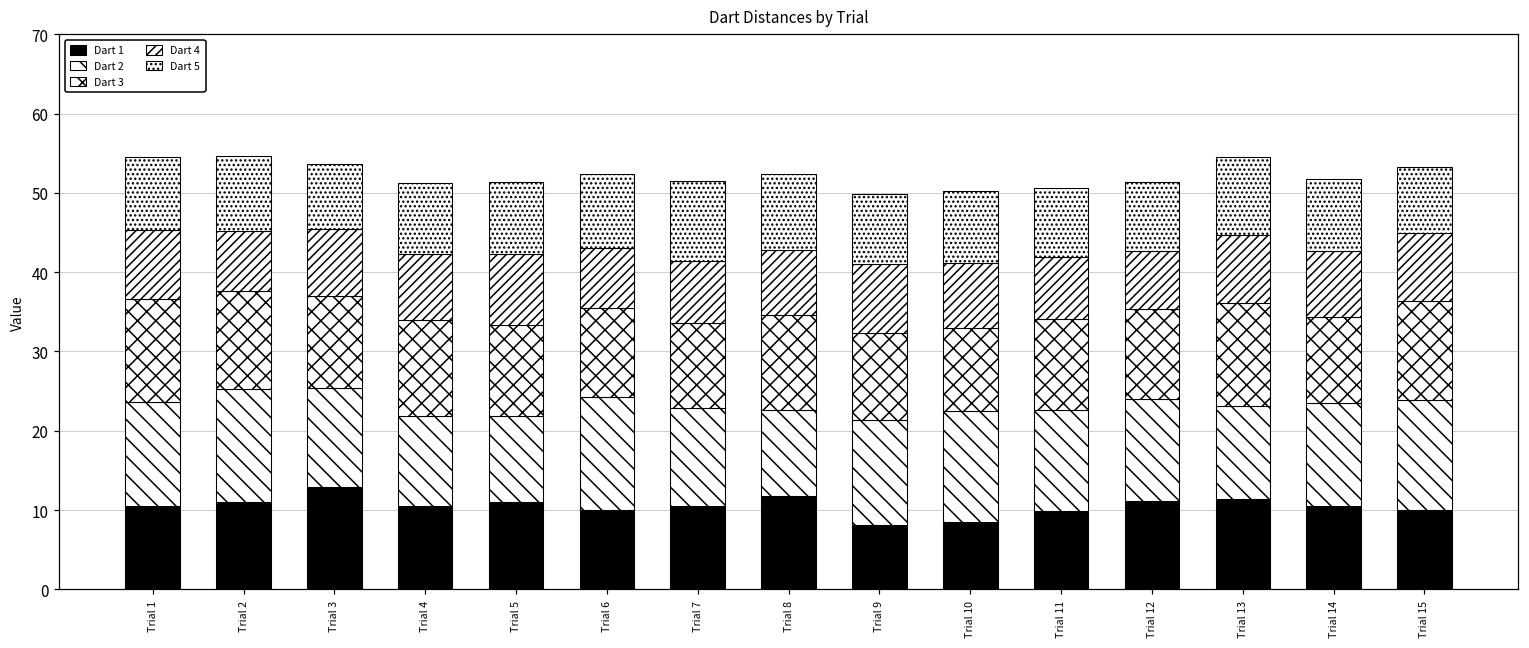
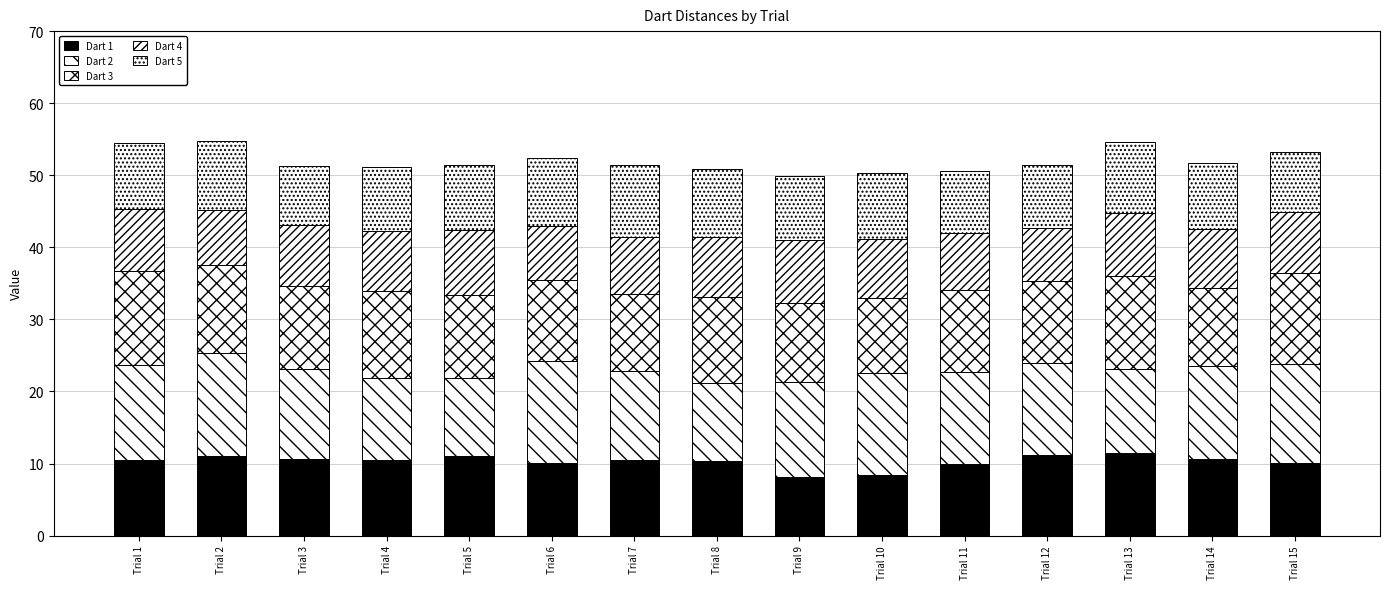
Dart 1, Trial 3: 13 -> 11
Dart 1, Trial 8: 12 -> 10
